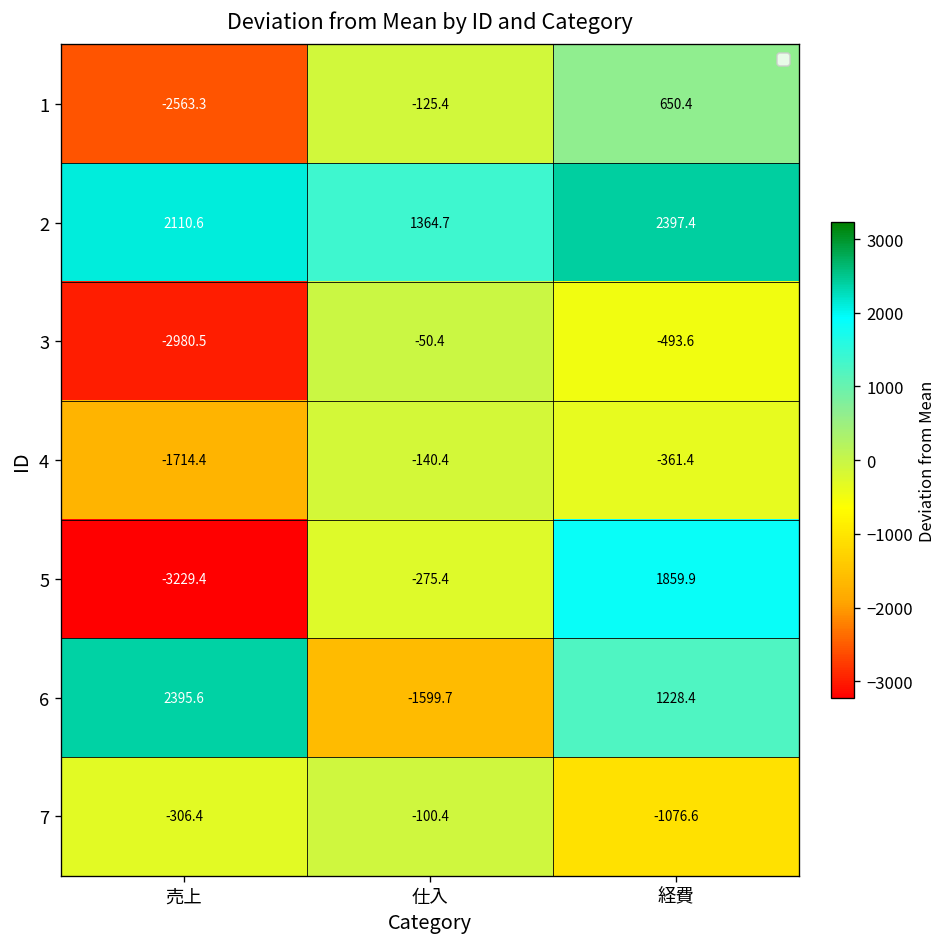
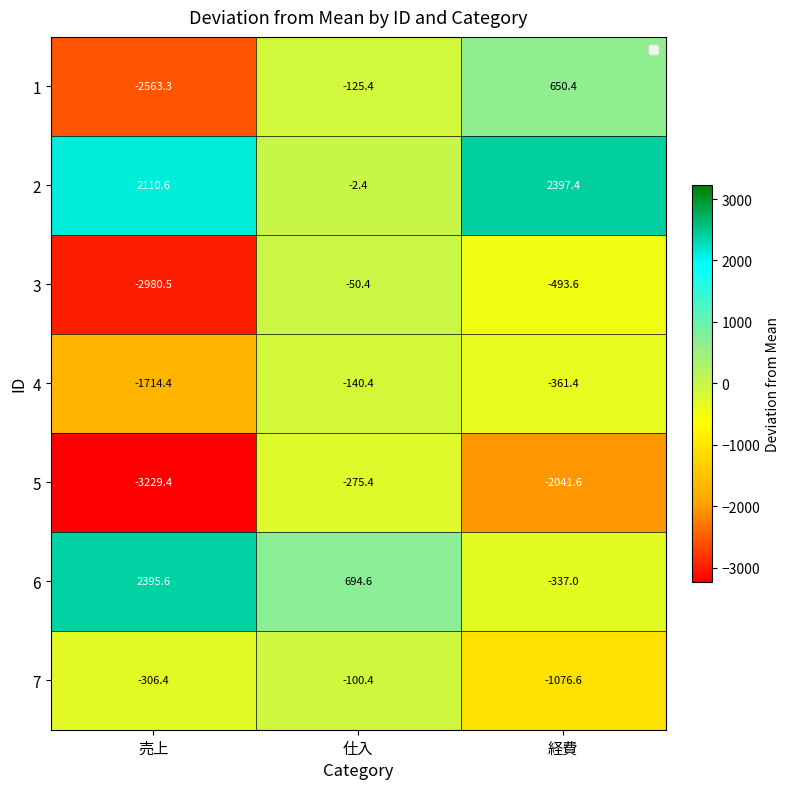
2, 仕入: 1364.7 -> -2.4
5, 経費: 1859.9 -> -2041.6
6, 仕入: -1599.7 -> 694.6
6, 経費: 1228.4 -> -337.0
